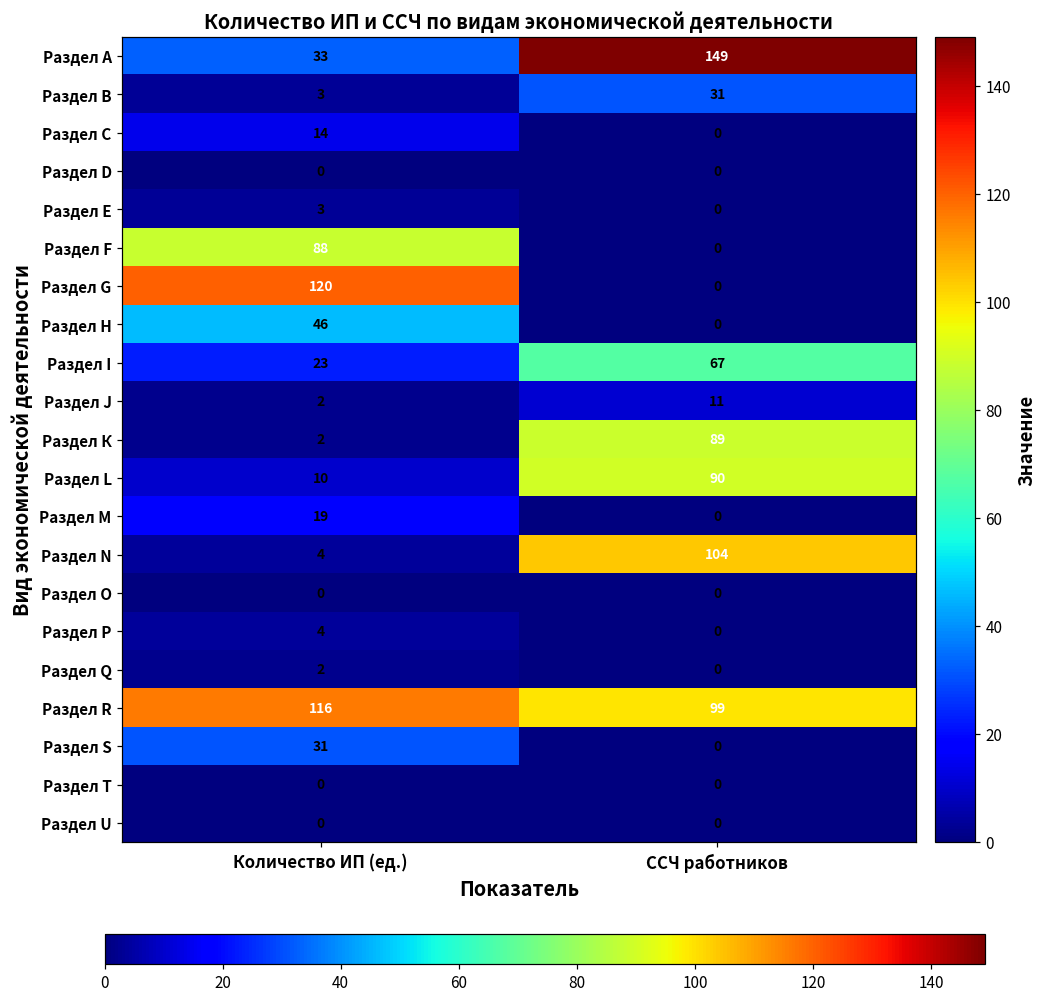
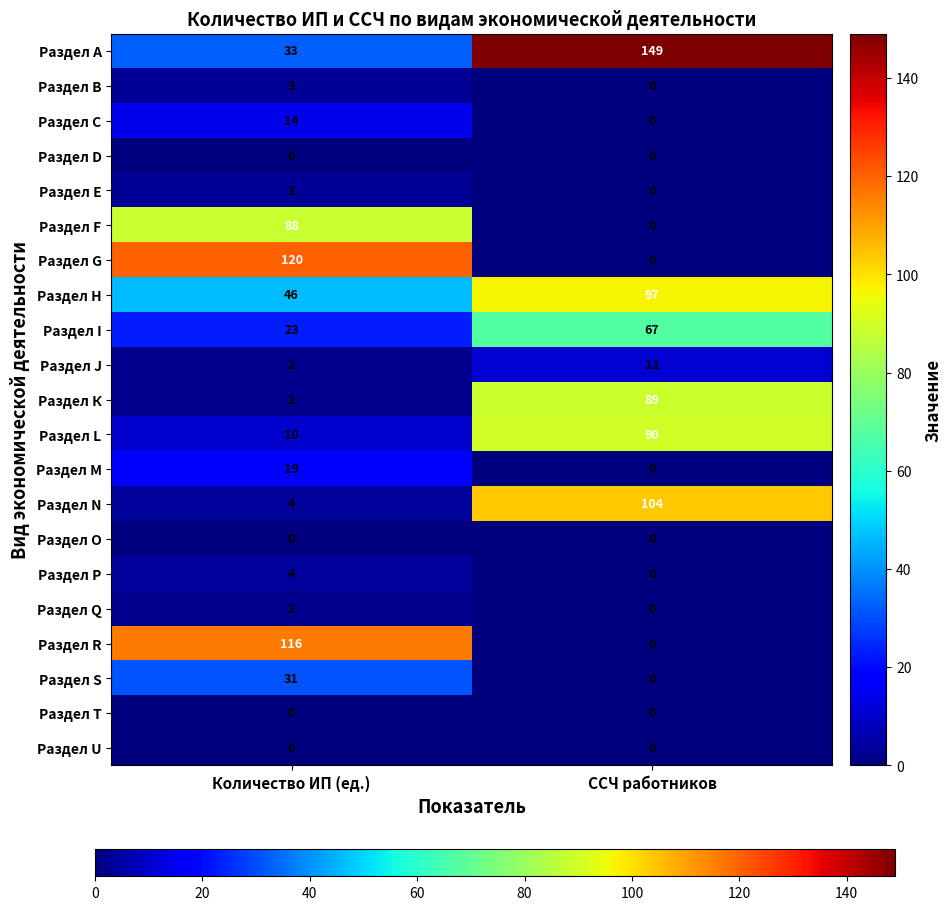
Раздел В, ССЧ работников: 31 -> 0
Раздел Н, ССЧ работников: 0 -> 97
Раздел R, ССЧ работников: 99 -> 0
